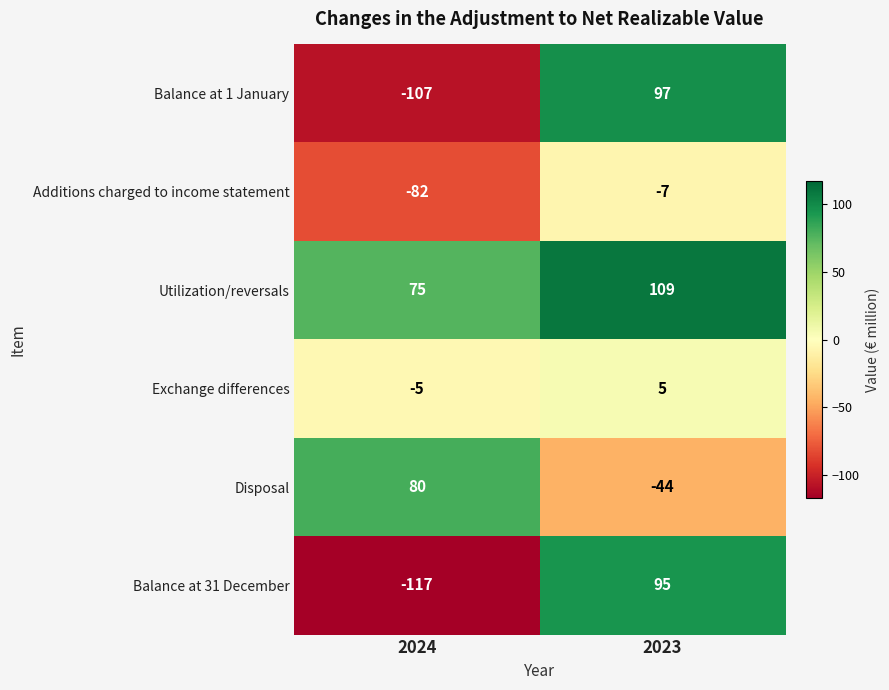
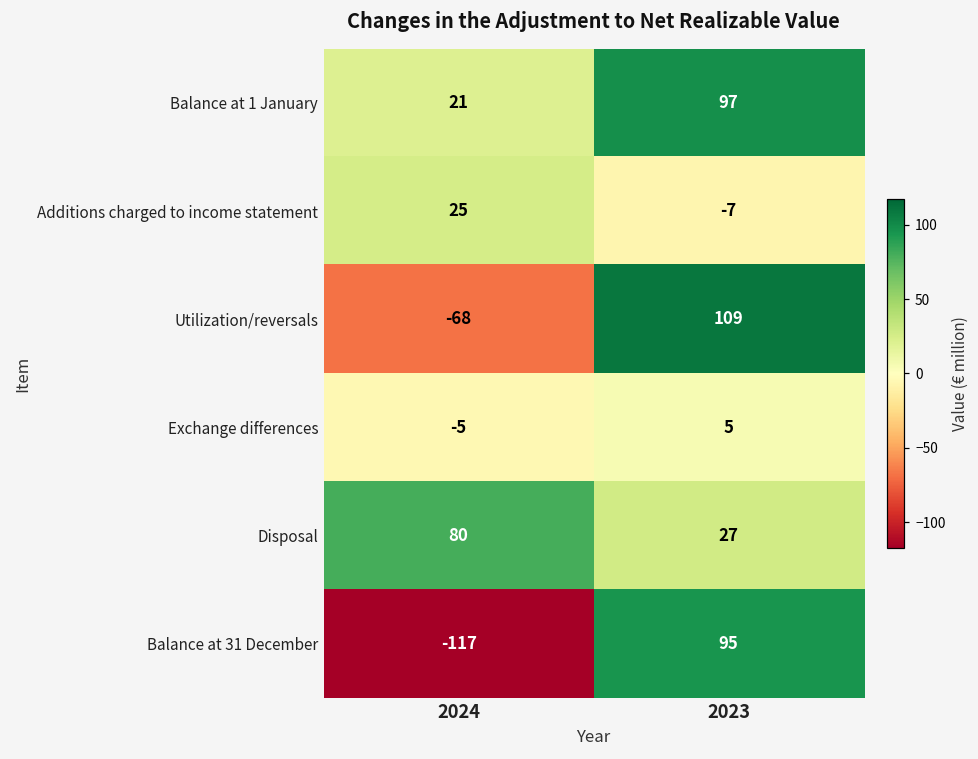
Balance at 1 January, 2024: -107 -> 21
Additions charged to income statement, 2024: -82 -> 25
Utilization/reversals, 2024: 75 -> -68
Disposal, 2023: -44 -> 27
